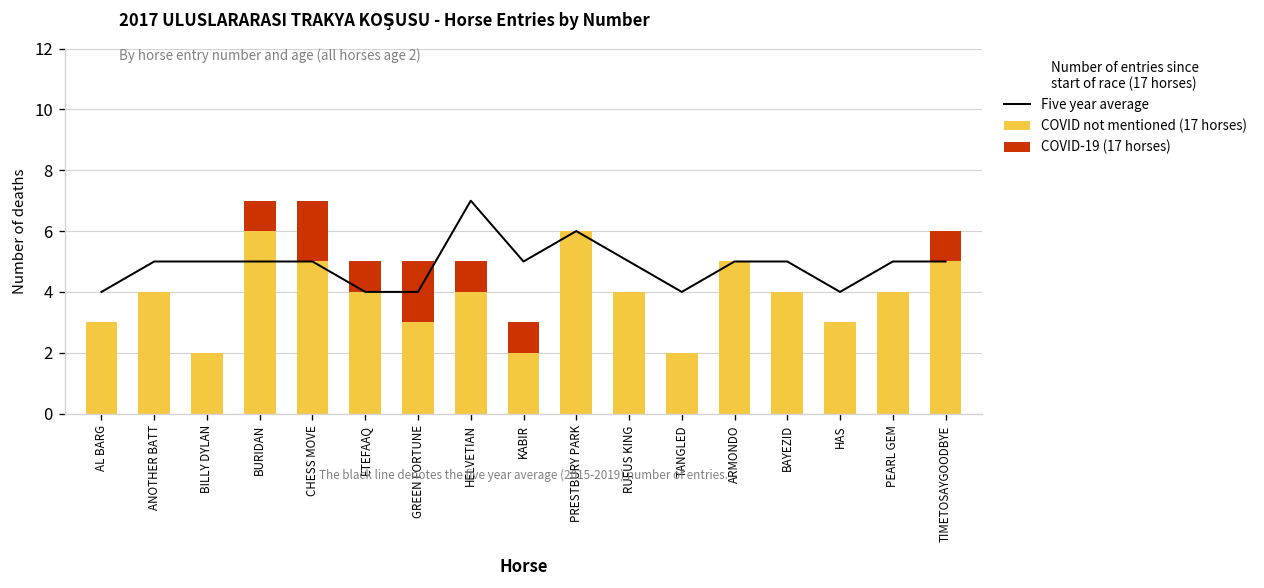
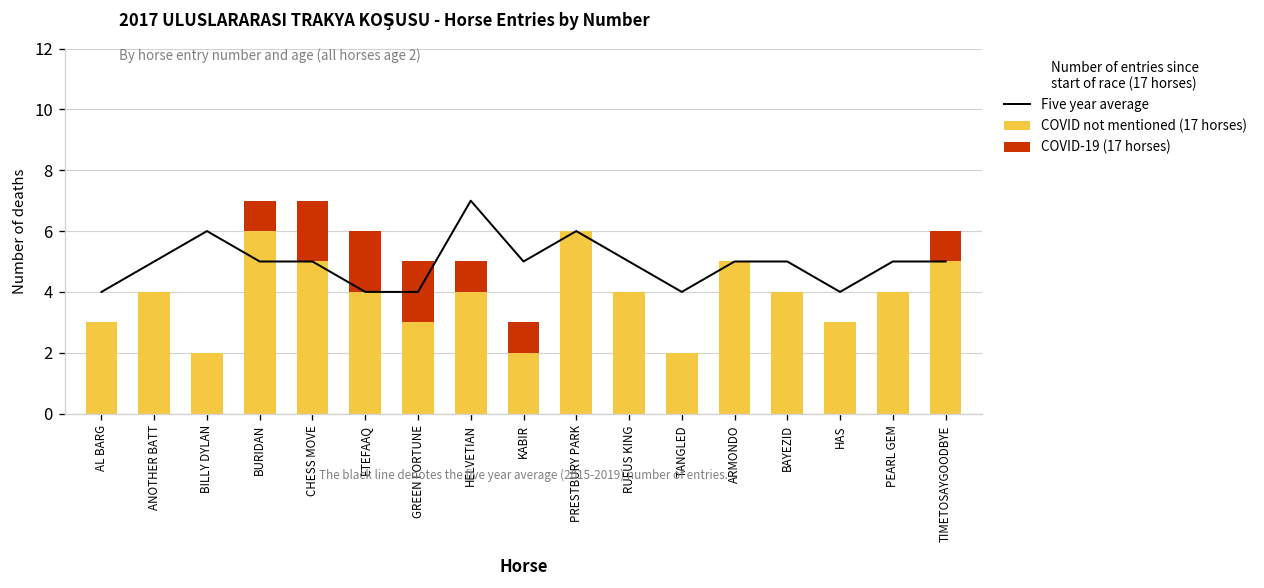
Five year average, BILLY DYLAN: 5 -> 6
COVID-19 (17 horses), ETEFAAQ: 1 -> 2
